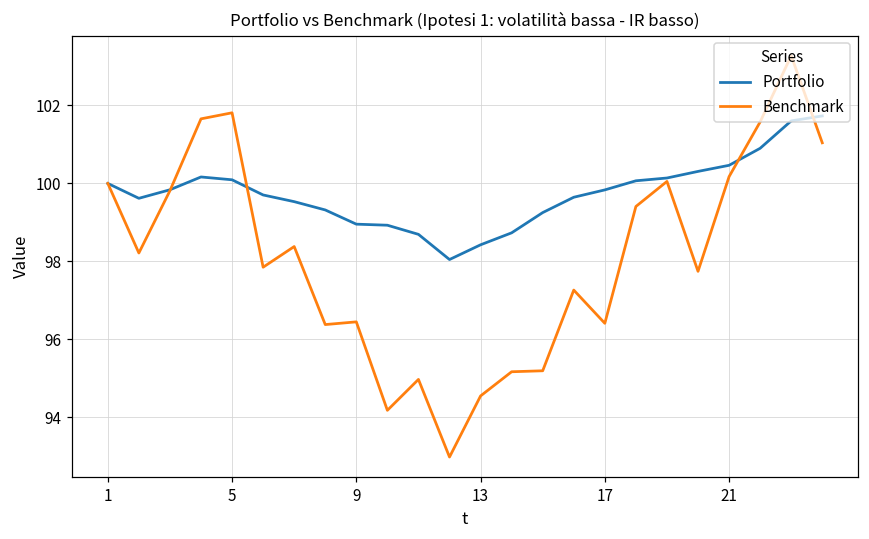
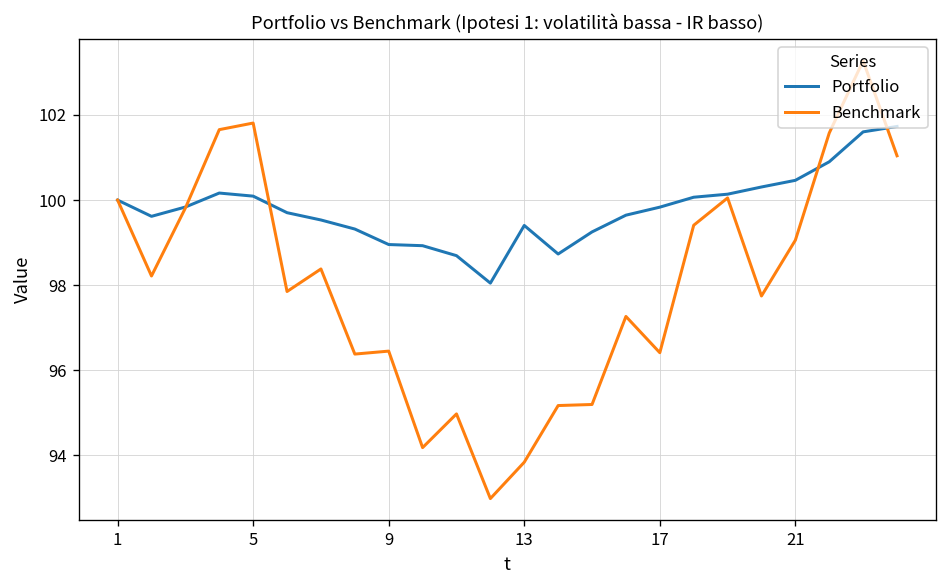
Portfolio, 13: 98.4 -> 99.4
Benchmark, 13: 94.6 -> 93.8
Benchmark, 21: 100.2 -> 99.1
